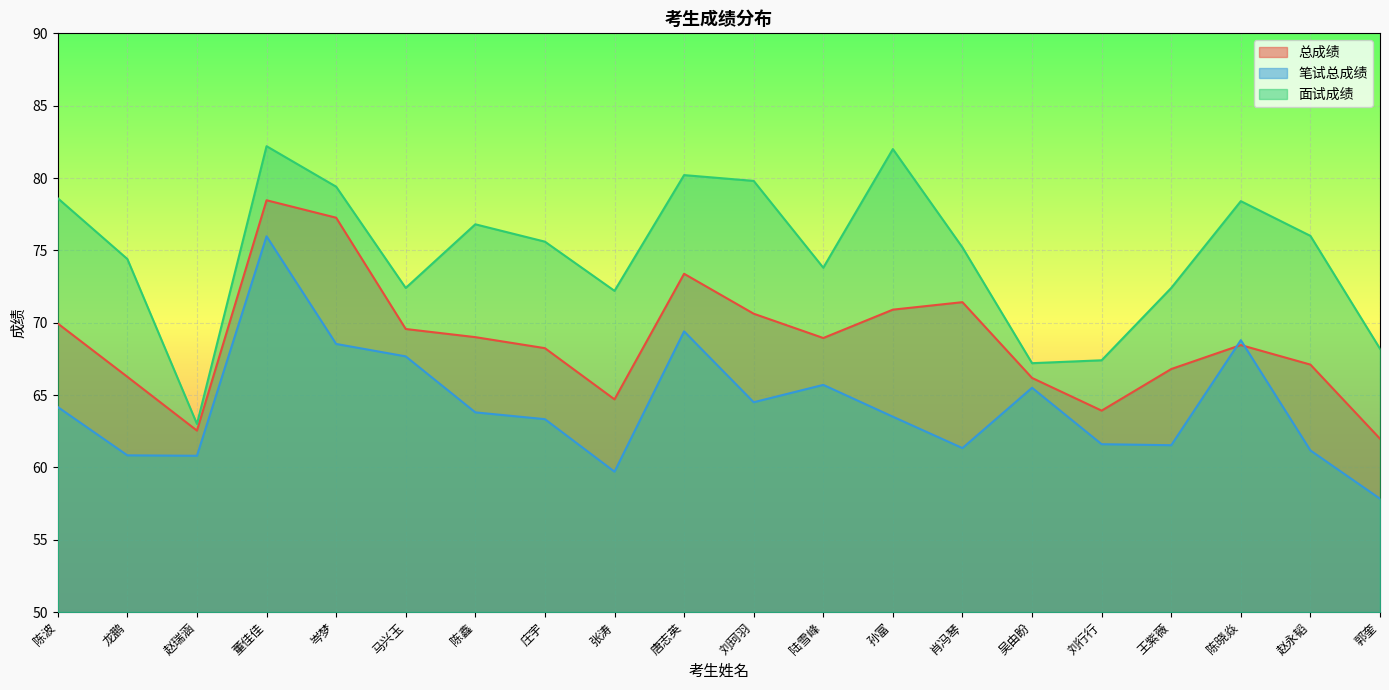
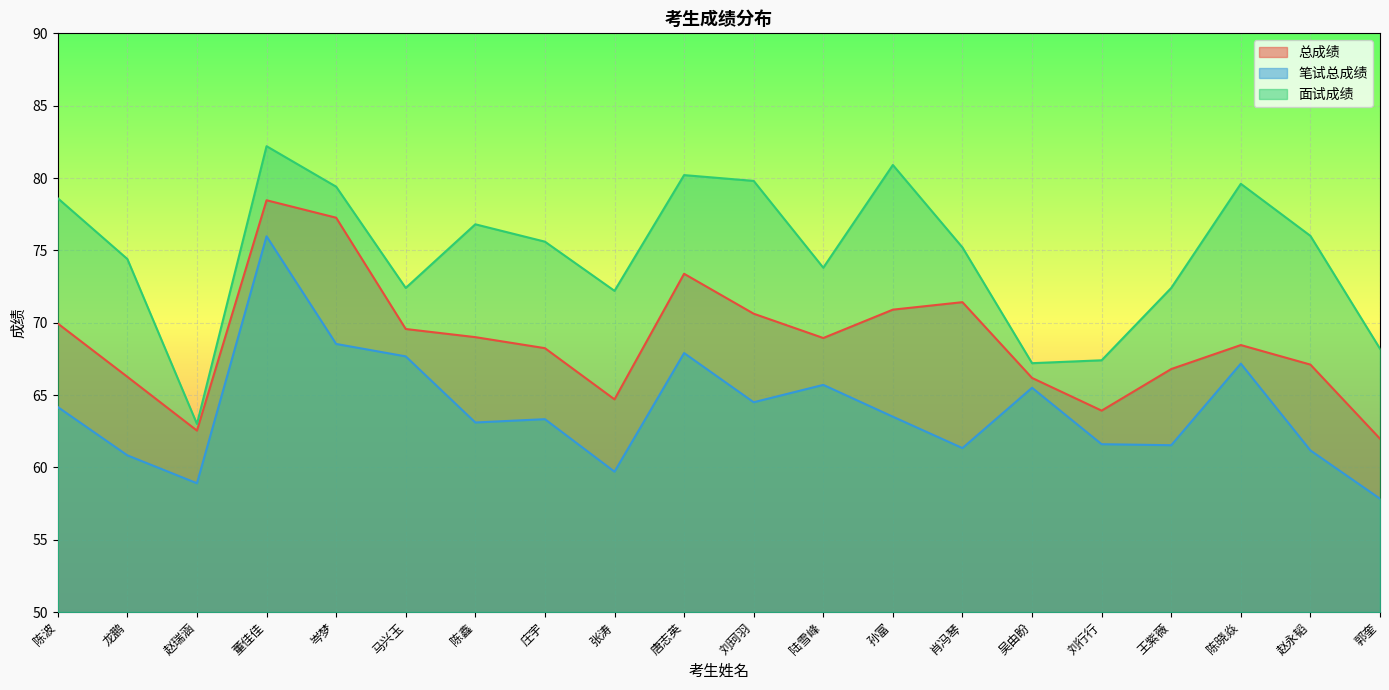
笔试总成绩, 赵瑞涵: 60.8 -> 58.9
笔试总成绩, 陈鑫: 63.8 -> 63.1
笔试总成绩, 唐志英: 69.4 -> 67.9
面试成绩, 孙富: 82.0 -> 80.9
笔试总成绩, 陈晓焱: 68.8 -> 67.2
面试成绩, 陈晓焱: 78.4 -> 79.6
